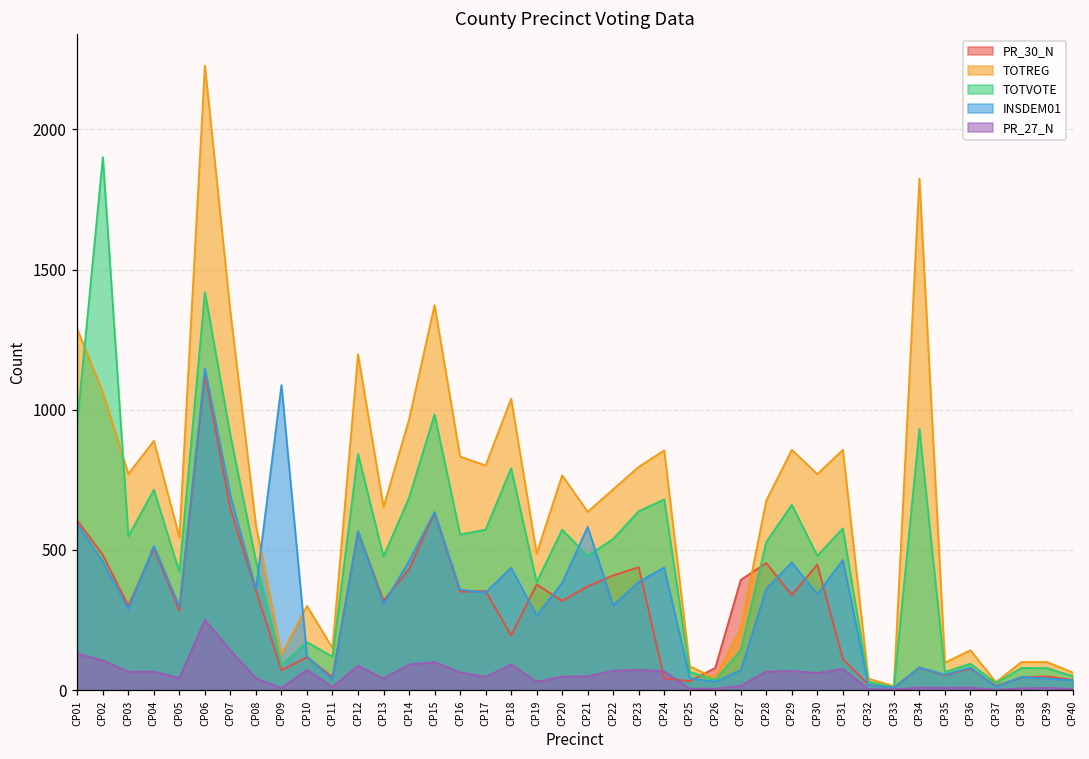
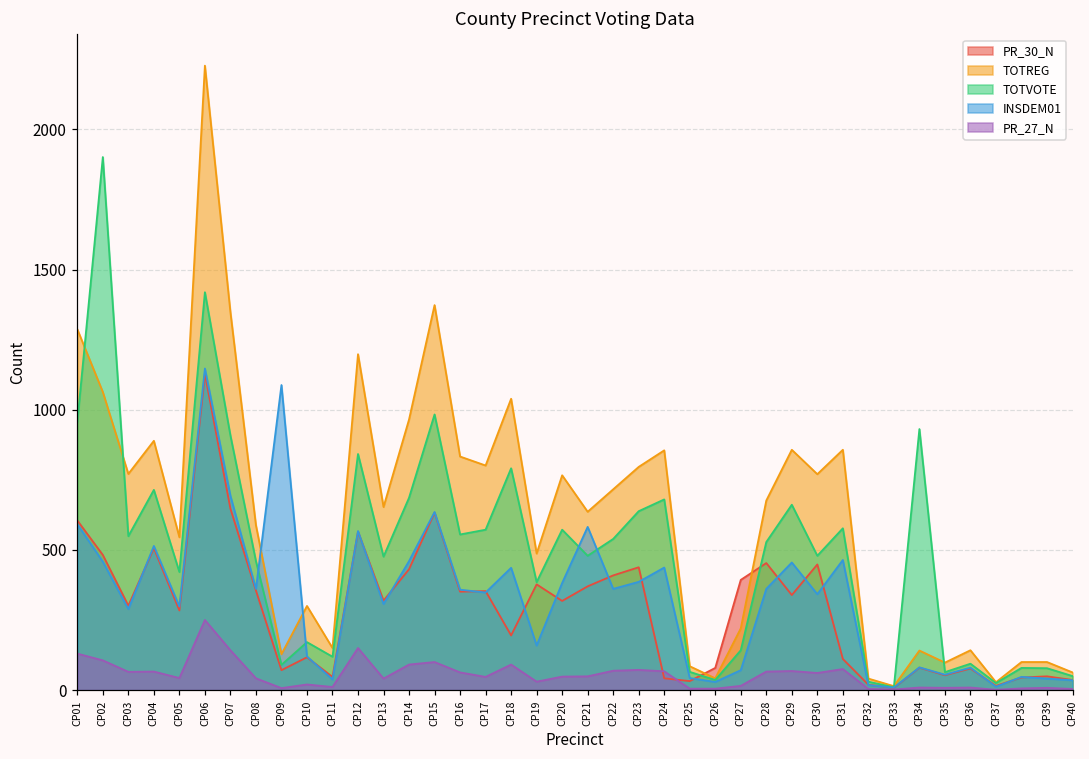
PR_27_N, CP10: 70 -> 20
PR_27_N, CP12: 90 -> 150
INSDEM01, CP19: 270 -> 160
INSDEM01, CP22: 300 -> 360
TOTREG, CP34: 1820 -> 140
